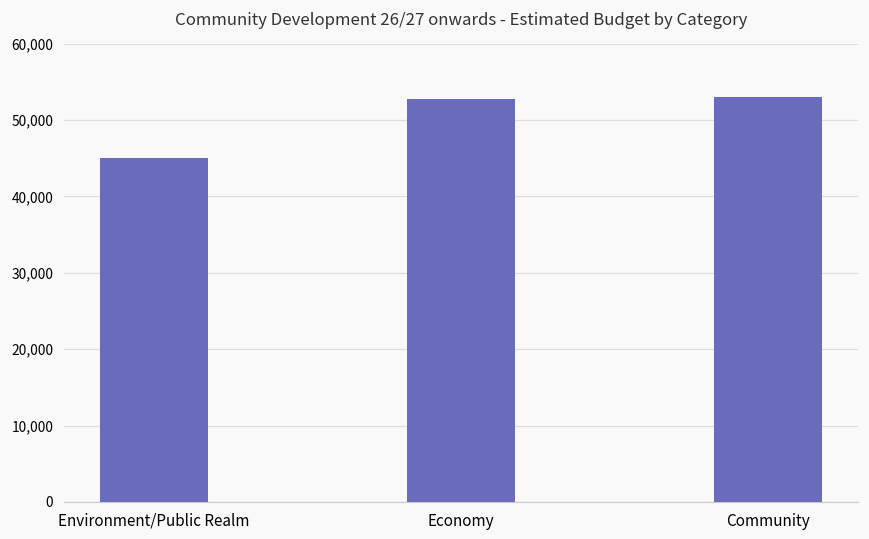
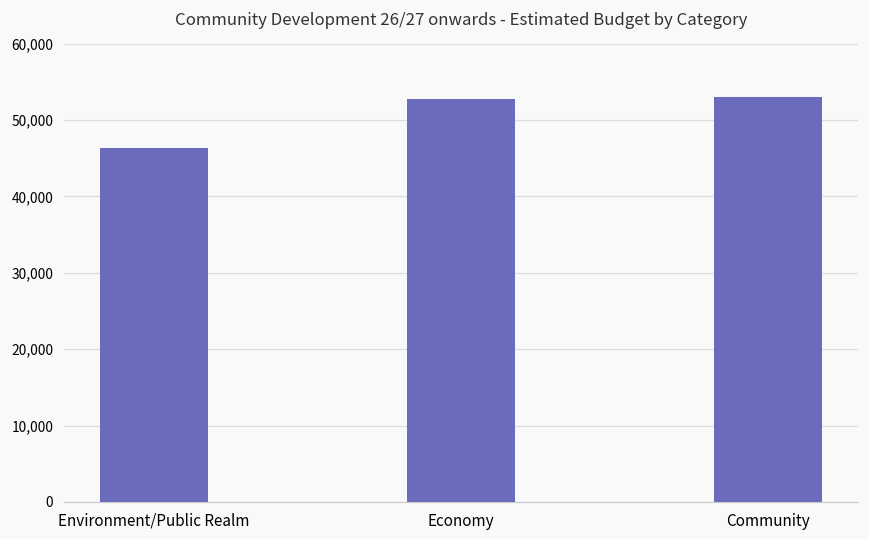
Environment/Public Realm: 45,000 -> 46,000
